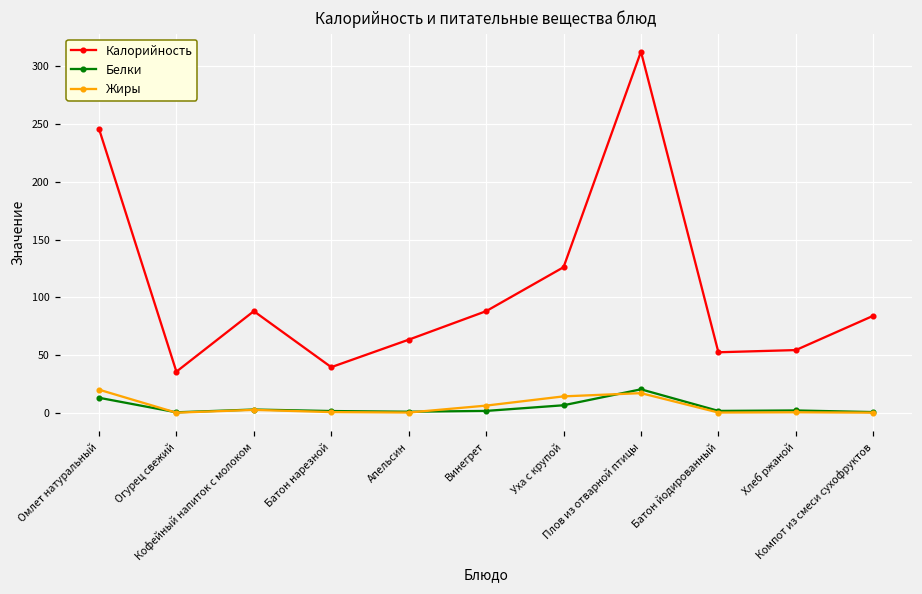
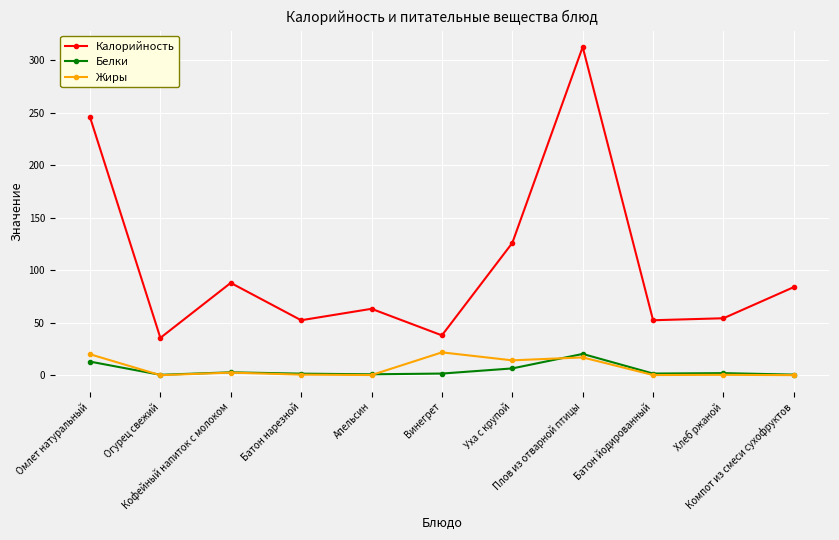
Калорийность, Батон нарезной: 40 -> 52
Калорийность, Винегрет: 88 -> 38
Жиры, Винегрет: 6 -> 22
